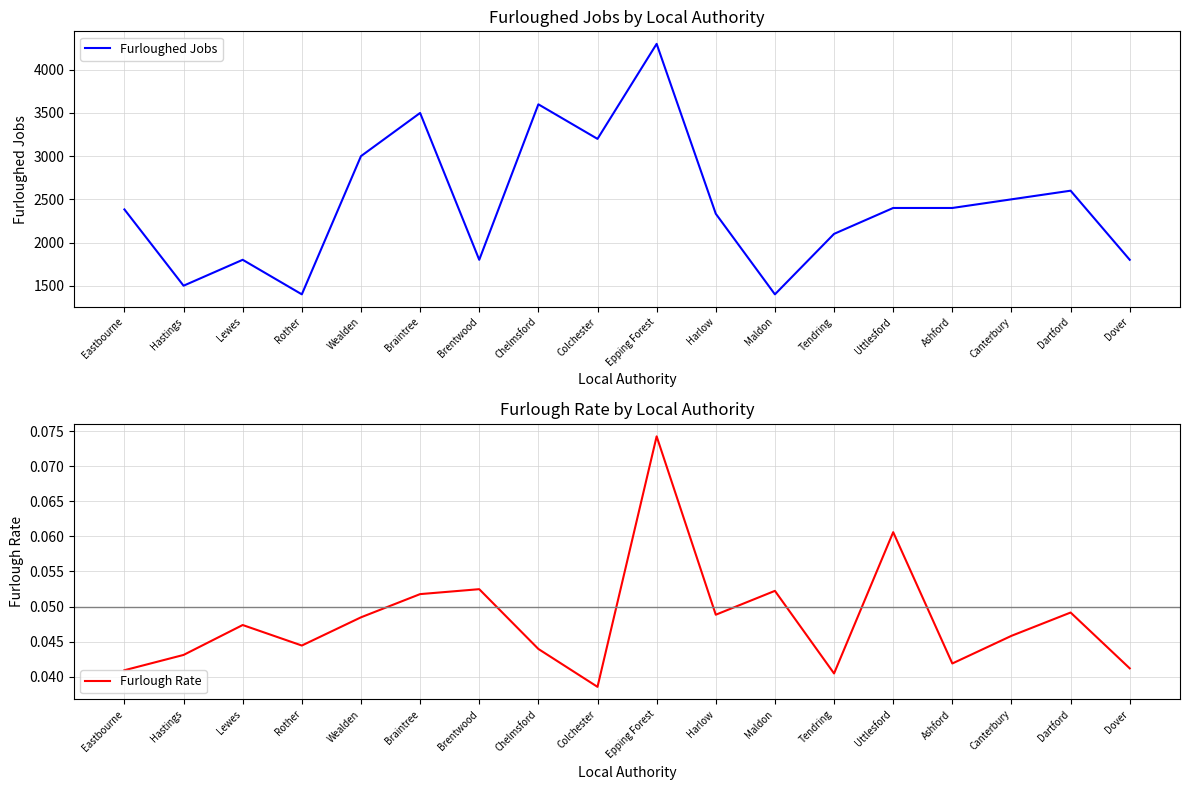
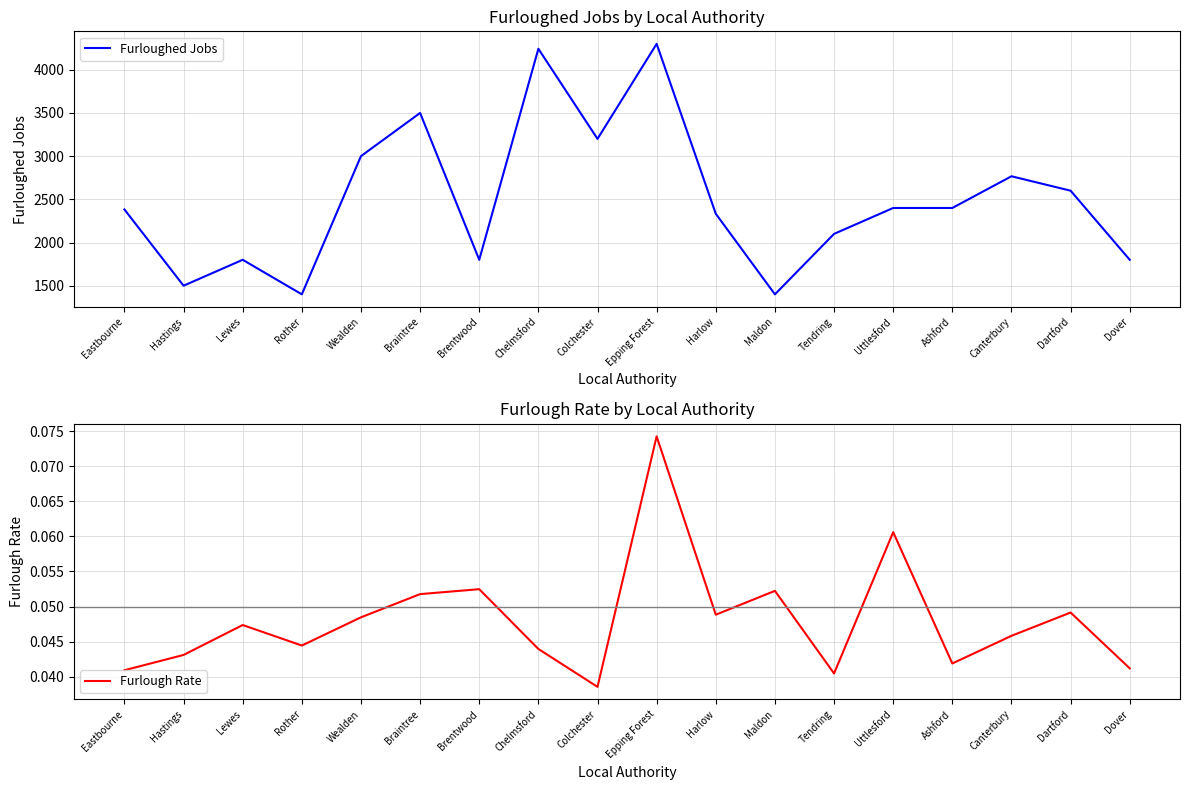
Furloughed Jobs by Local Authority, Chelmsford: 3600 -> 4200
Furloughed Jobs by Local Authority, Canterbury: 2500 -> 2800
